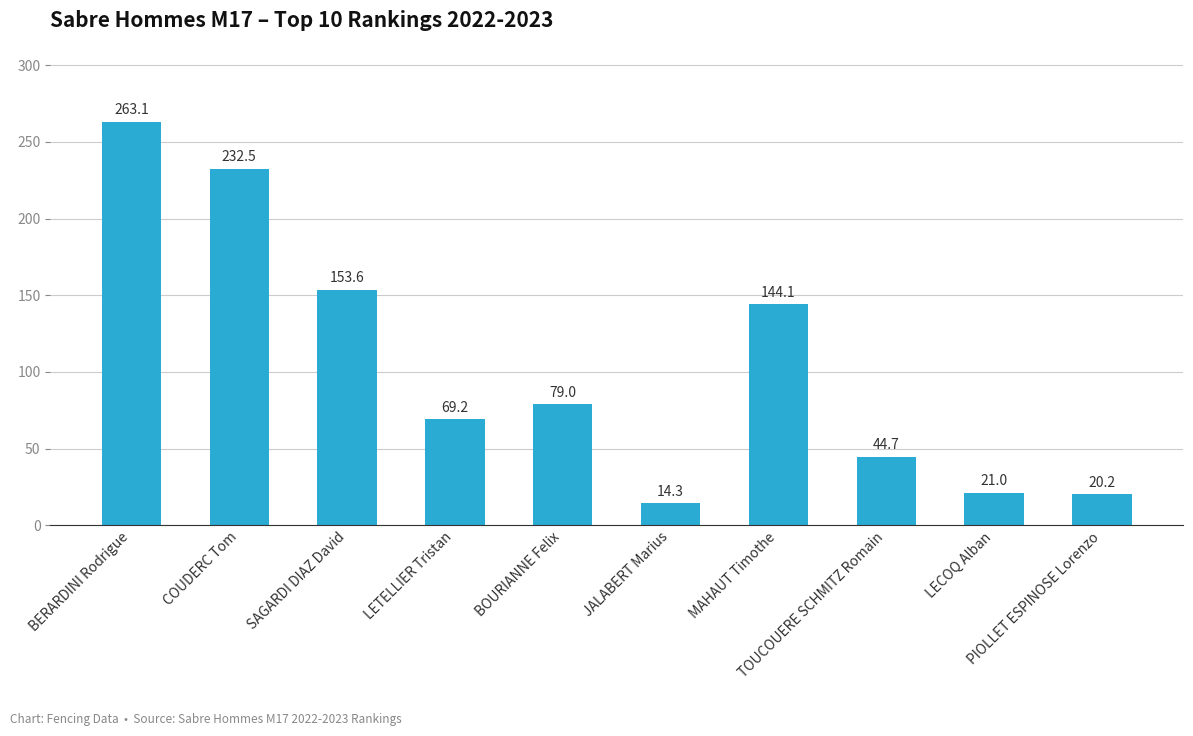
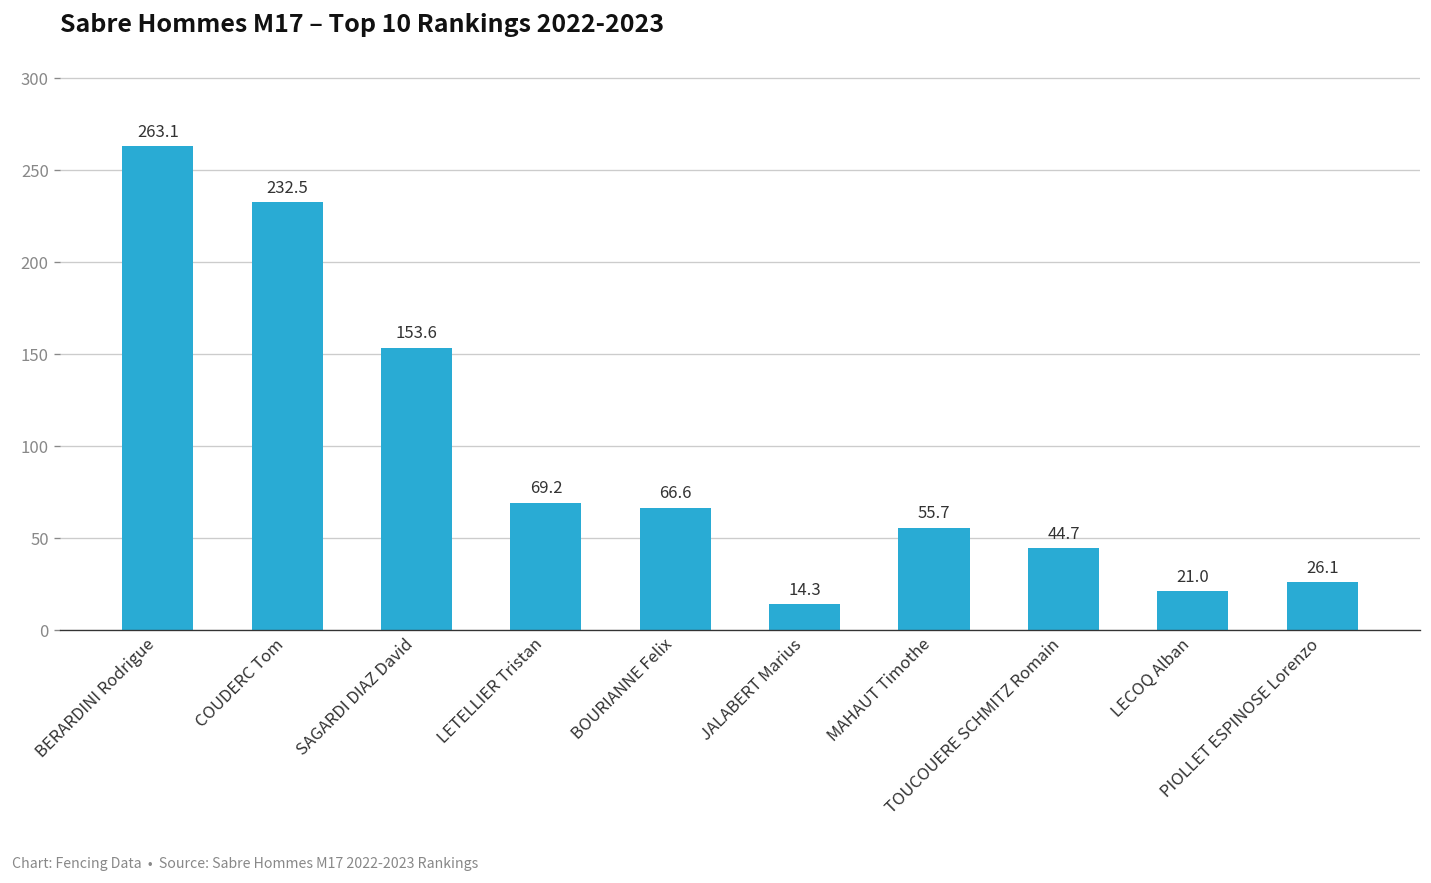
BOURIANNE Felix: 79.0 -> 66.6
MAHAUT Timothe: 144.1 -> 55.7
PIOLLET ESPINOSE Lorenzo: 20.2 -> 26.1
